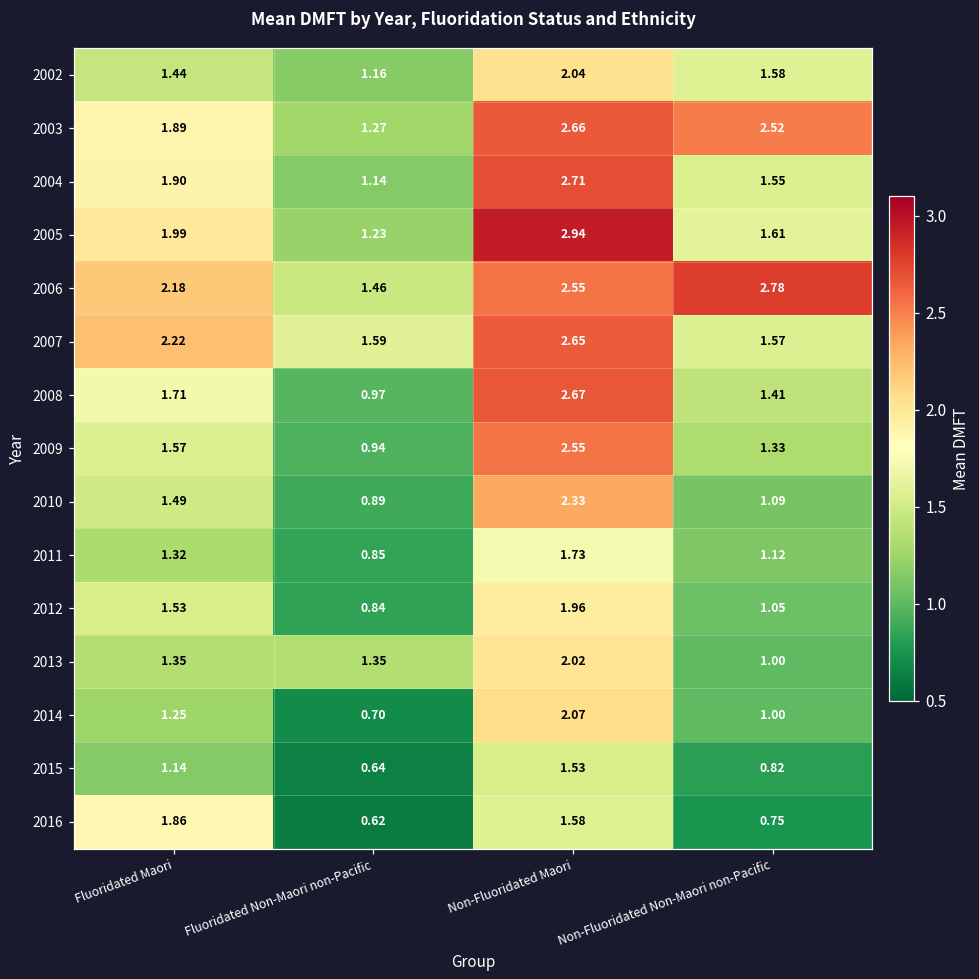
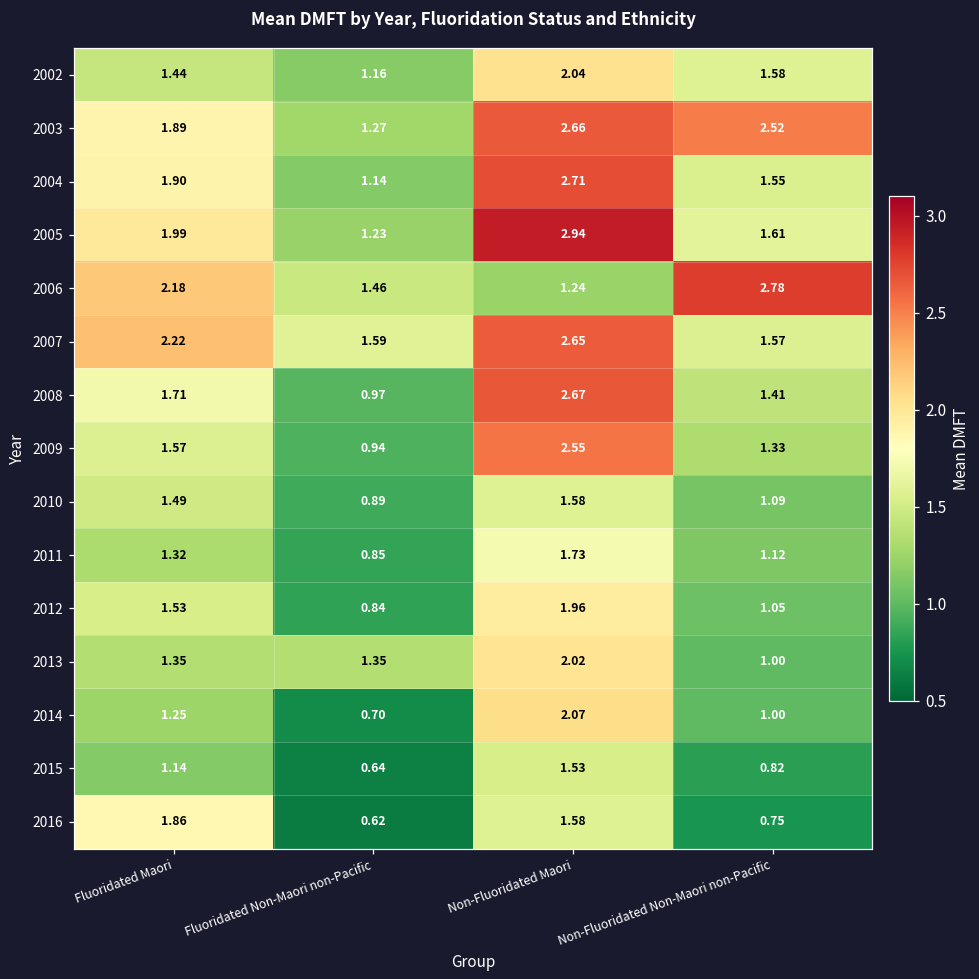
2006, Non-Fluoridated Maori: 2.55 -> 1.24
2010, Non-Fluoridated Maori: 2.33 -> 1.58
